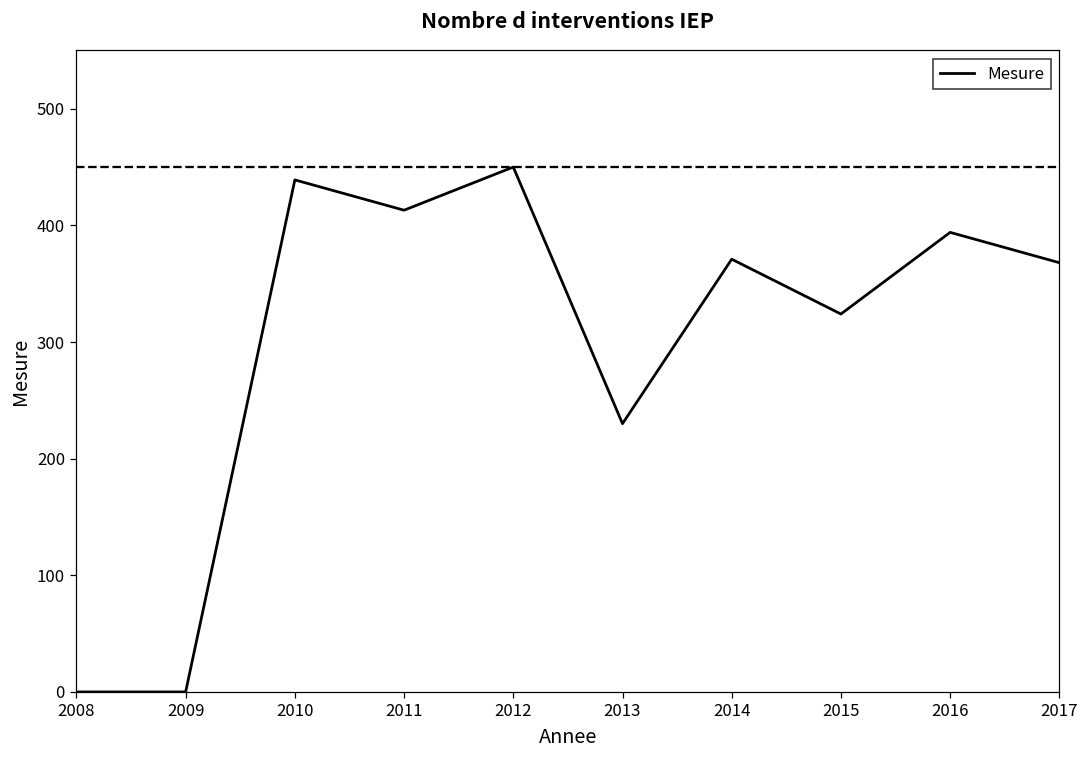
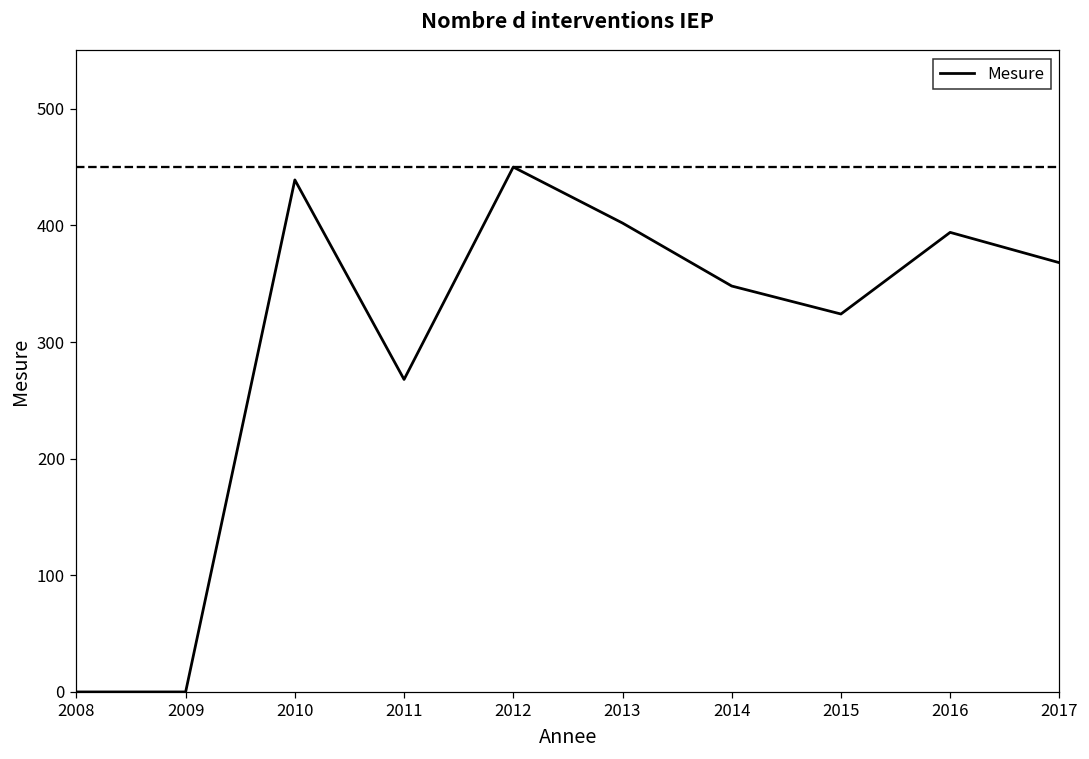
2011: 413 -> 268
2013: 230 -> 402
2014: 371 -> 348
